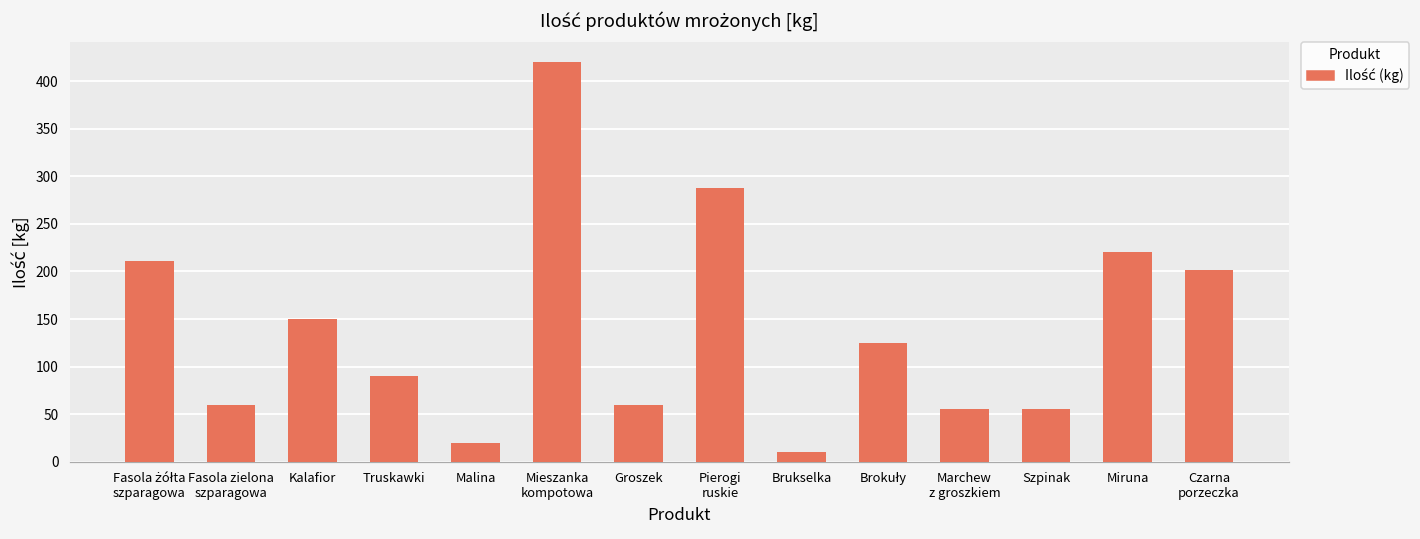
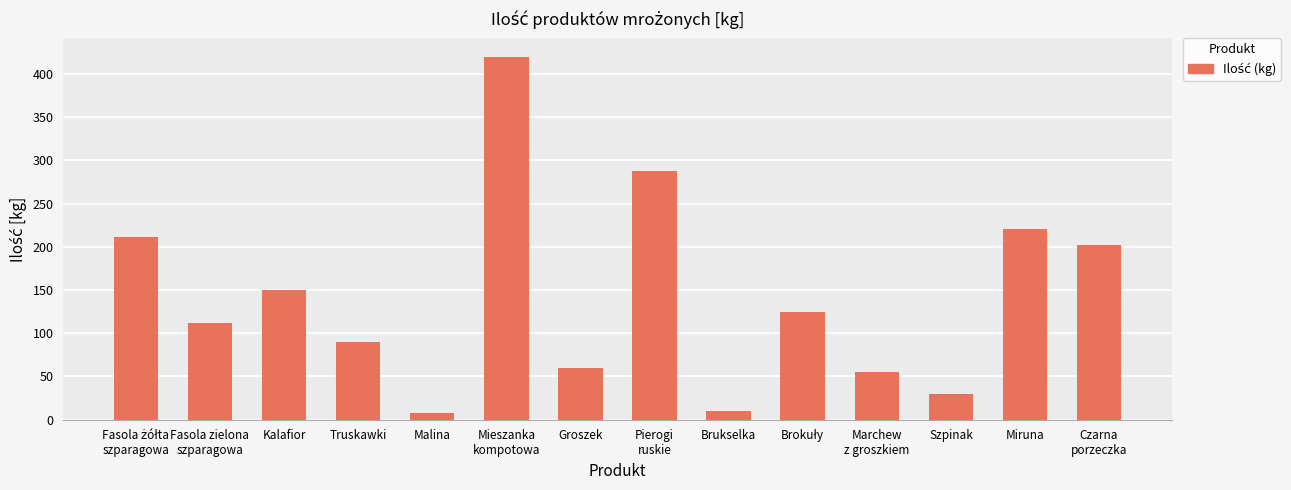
Fasola zielona szparagowa: 60 -> 110
Malina: 20 -> 10
Szpinak: 60 -> 30
